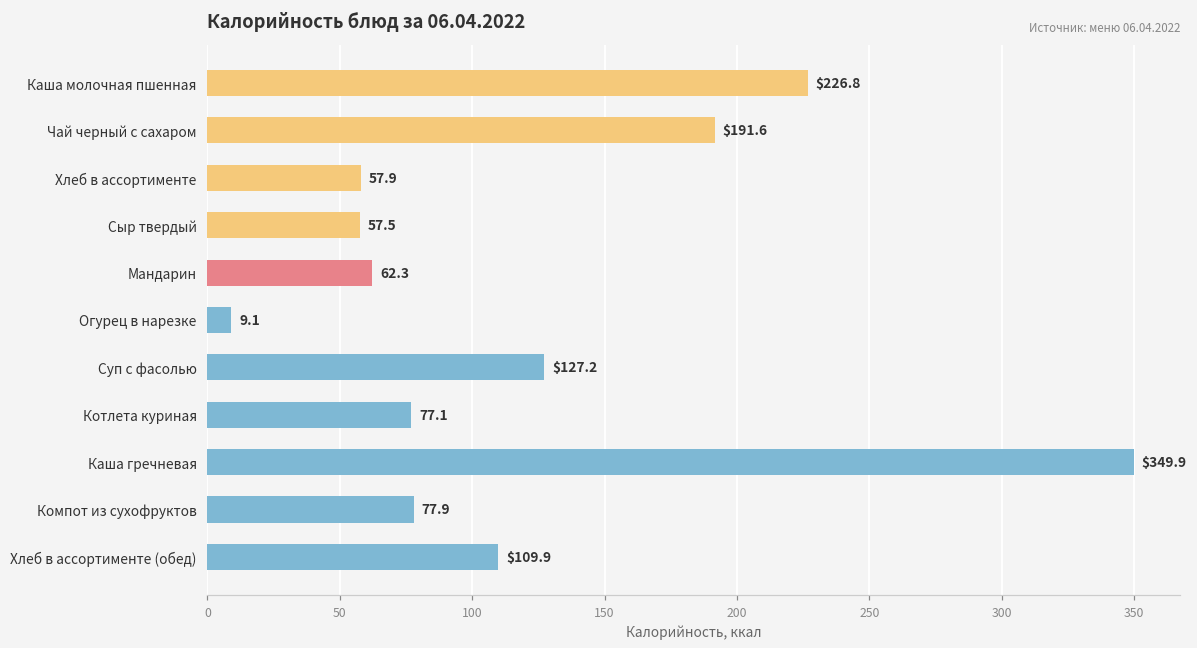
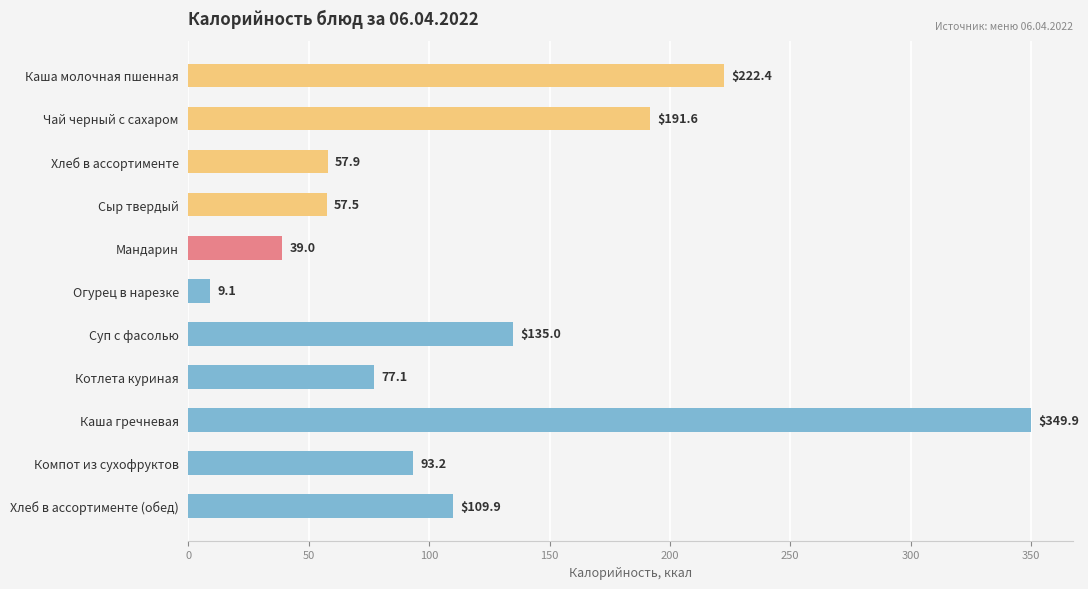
Каша молочная пшенная: $226.8 -> $222.4
Мандарин: 62.3 -> 39.0
Суп с фасолью: $127.2 -> $135.0
Компот из сухофруктов: 77.9 -> 93.2
